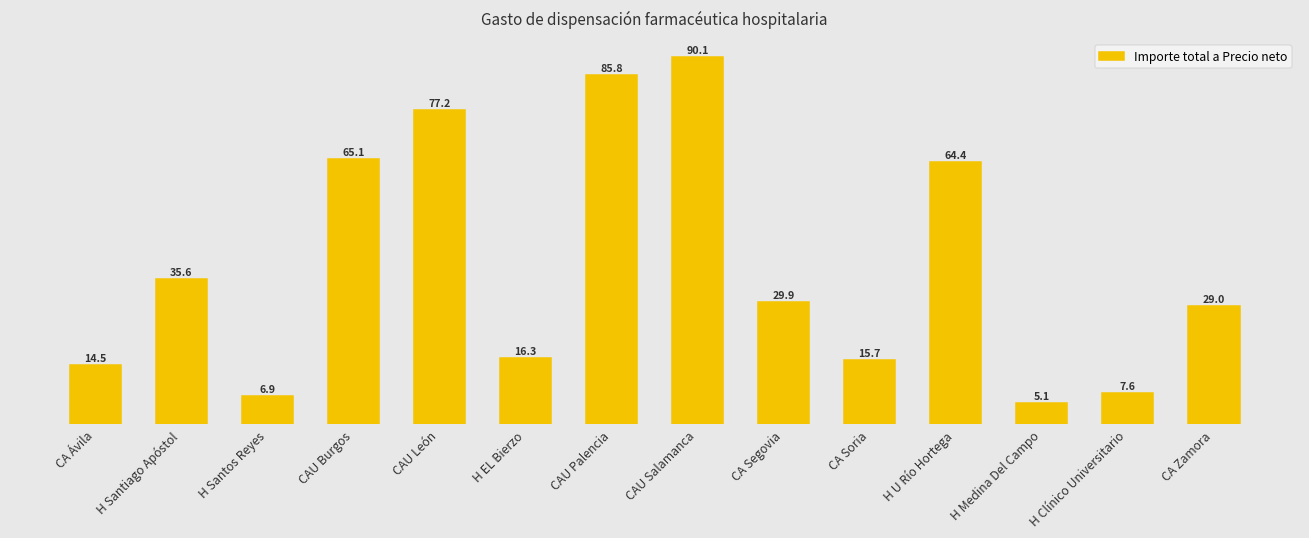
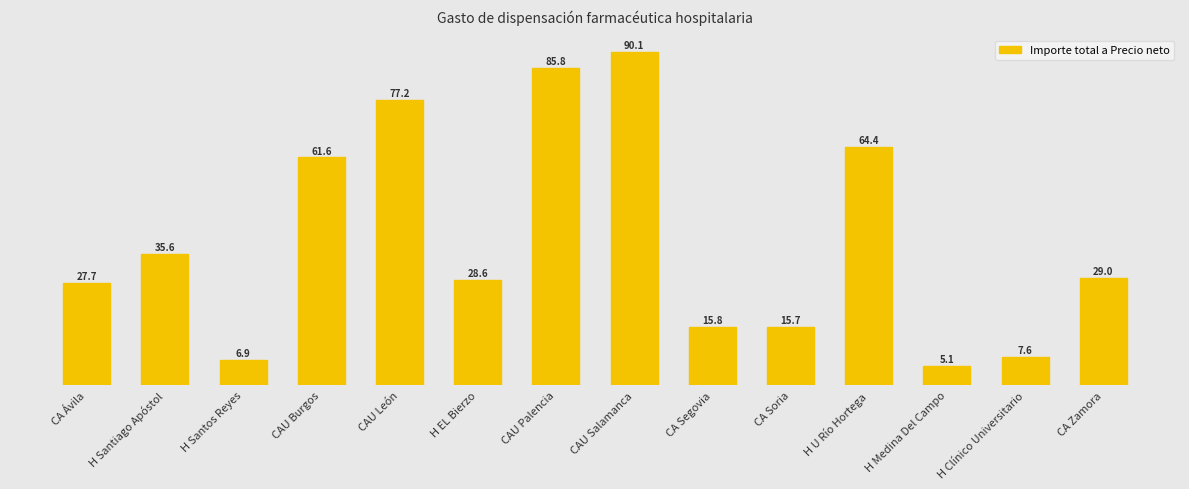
CA Ávila: 14.5 -> 27.7
CAU Burgos: 65.1 -> 61.6
H EL Bierzo: 16.3 -> 28.6
CA Segovia: 29.9 -> 15.8
